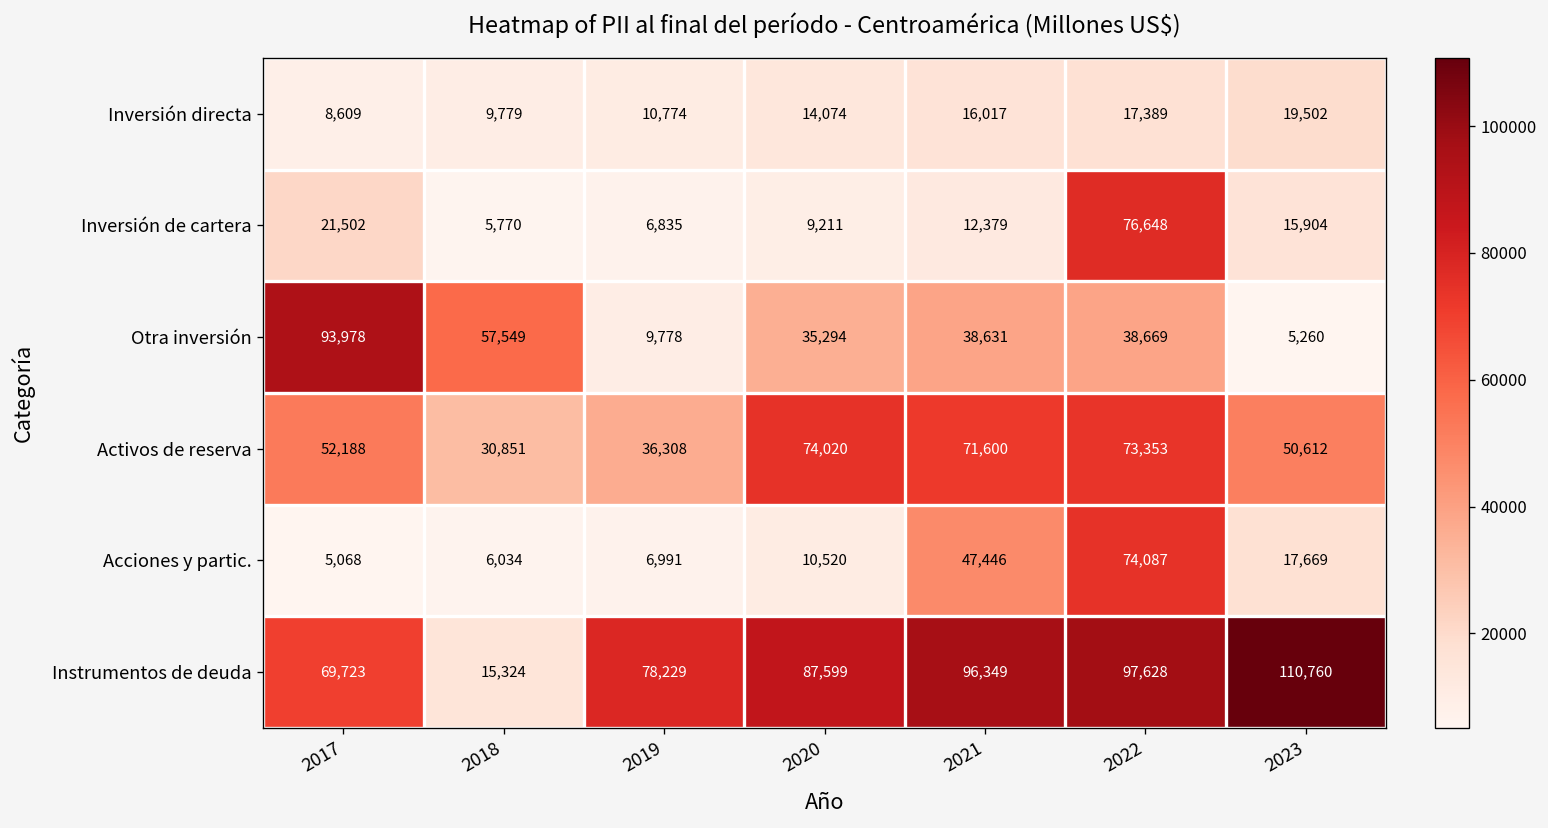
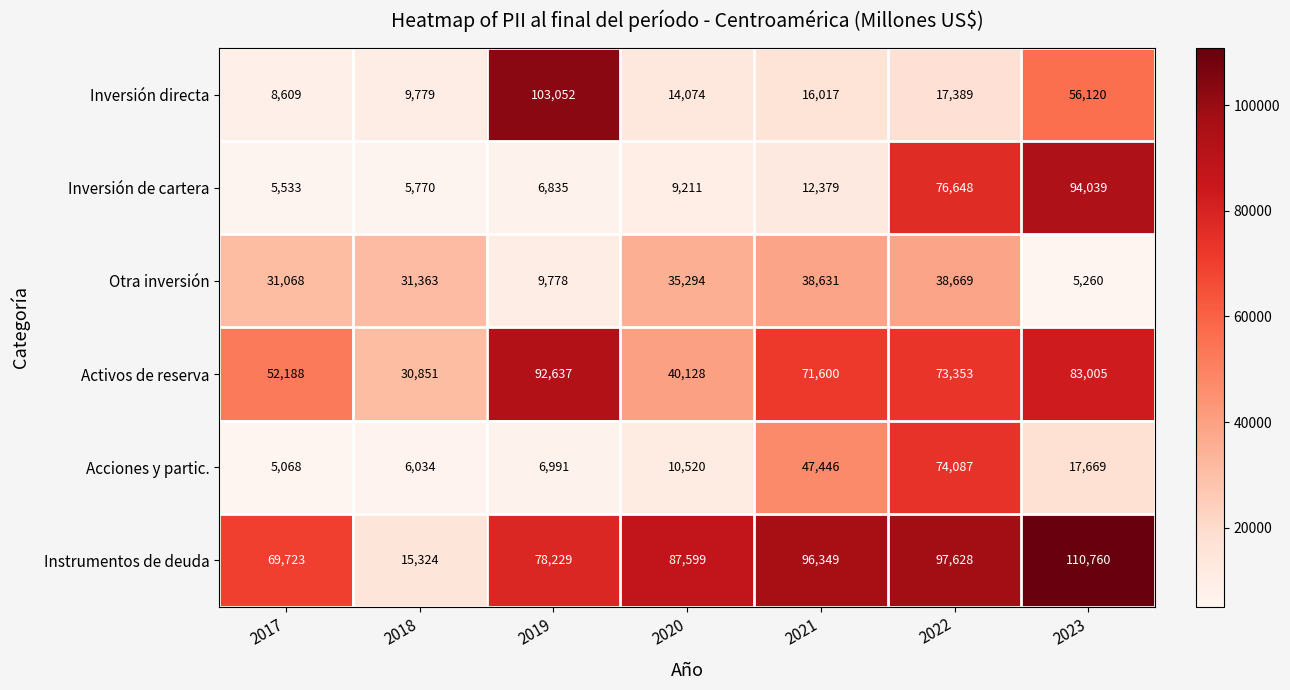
Inversión directa, 2019: 10,774 -> 103,052
Inversión directa, 2023: 19,502 -> 56,120
Inversión de cartera, 2017: 21,502 -> 5,533
Inversión de cartera, 2023: 15,904 -> 94,039
Otra inversión, 2017: 93,978 -> 31,068
Otra inversión, 2018: 57,549 -> 31,363
Activos de reserva, 2019: 36,308 -> 92,637
Activos de reserva, 2020: 74,020 -> 40,128
Activos de reserva, 2023: 50,612 -> 83,005
